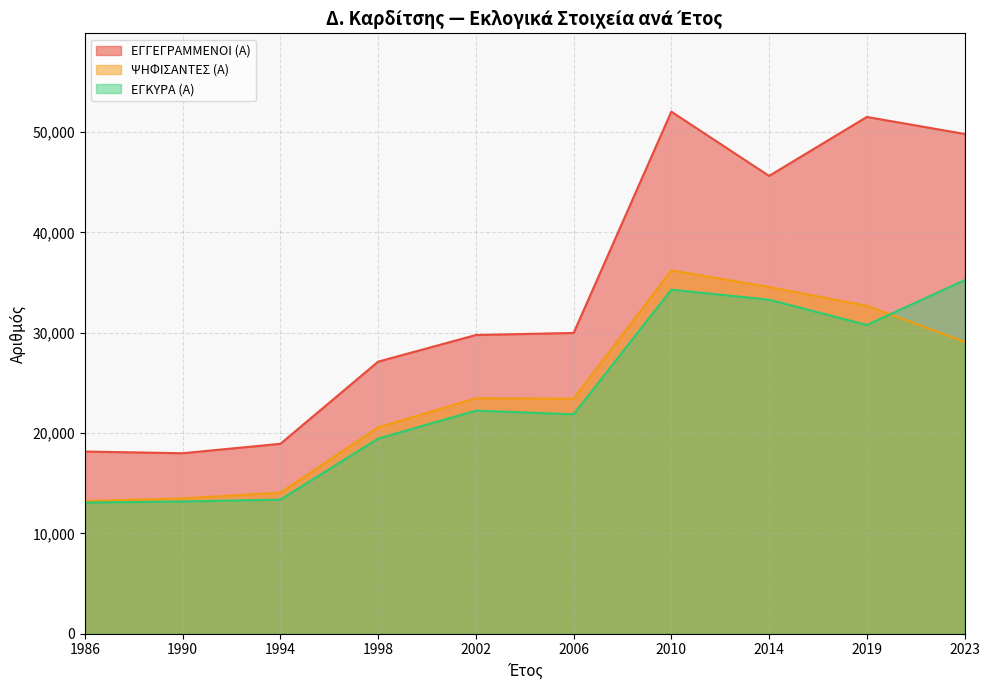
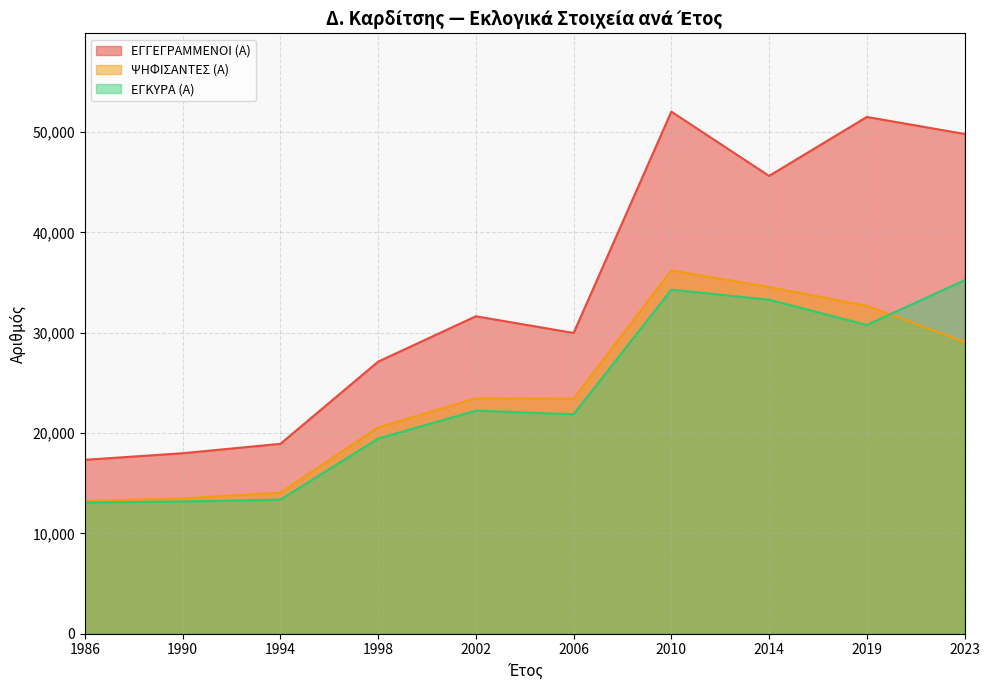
ΕΓΓΕΓΡΑΜΜΕΝΟΙ (Α), 1986: 18,200 -> 17,300
ΕΓΓΕΓΡΑΜΜΕΝΟΙ (Α), 2002: 29,800 -> 31,600
